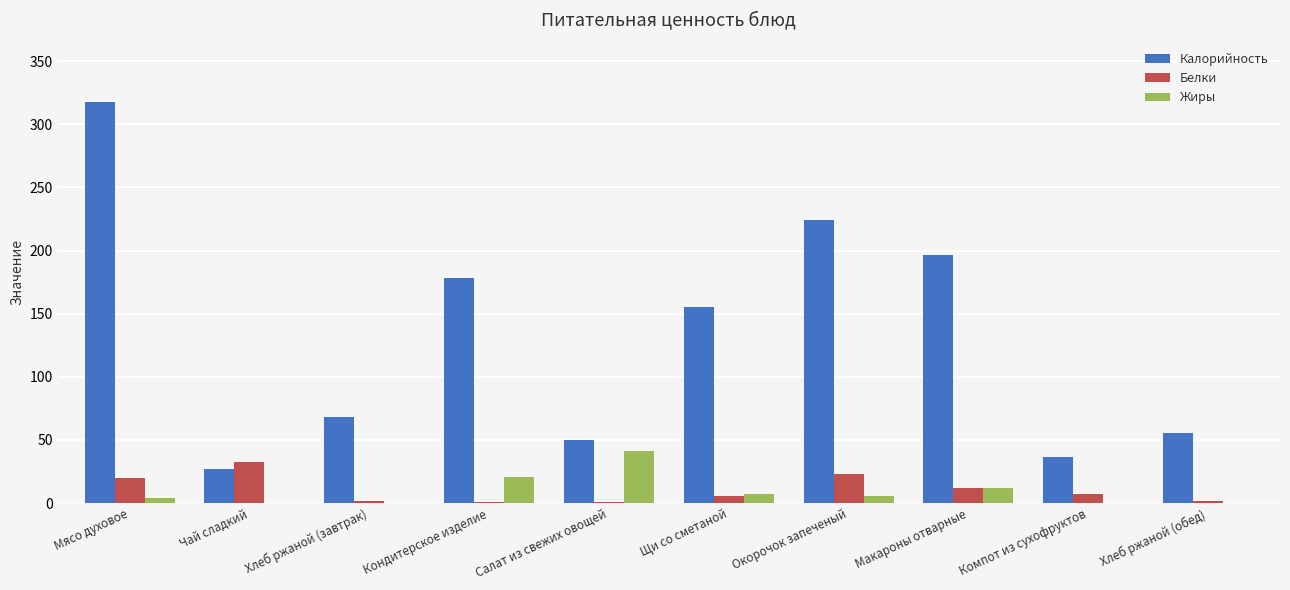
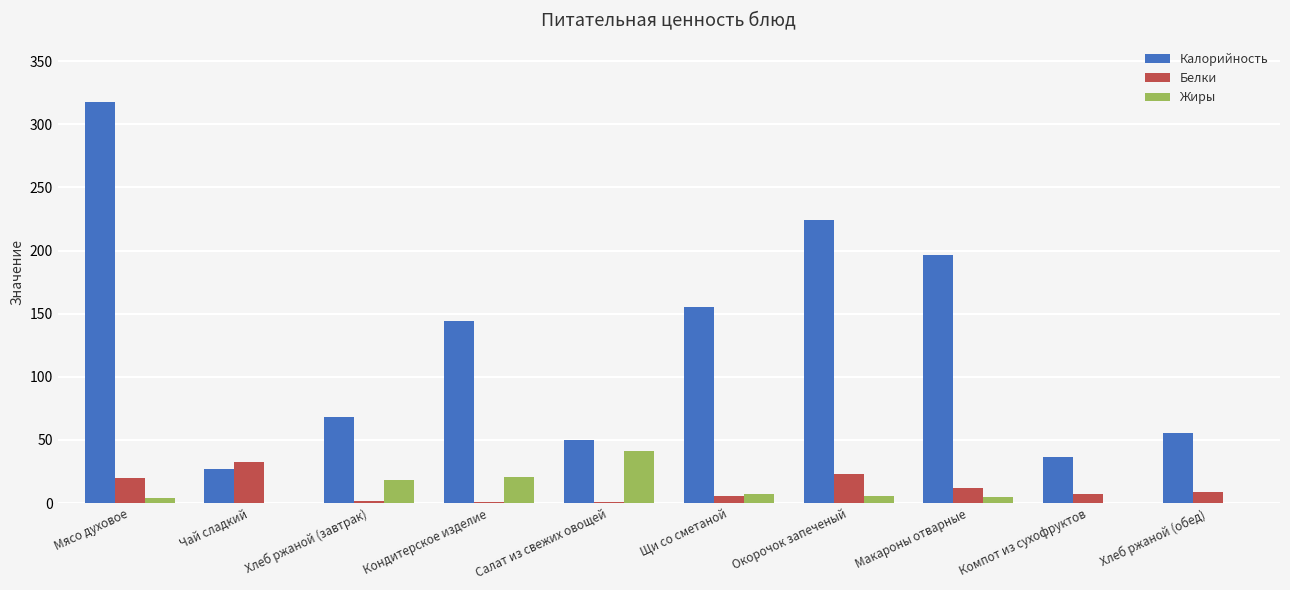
Жиры, Хлеб ржаной (завтрак): 0 -> 18
Калорийность, Кондитерское изделие: 178 -> 144
Жиры, Макароны отварные: 12 -> 5
Белки, Хлеб ржаной (обед): 2 -> 8
